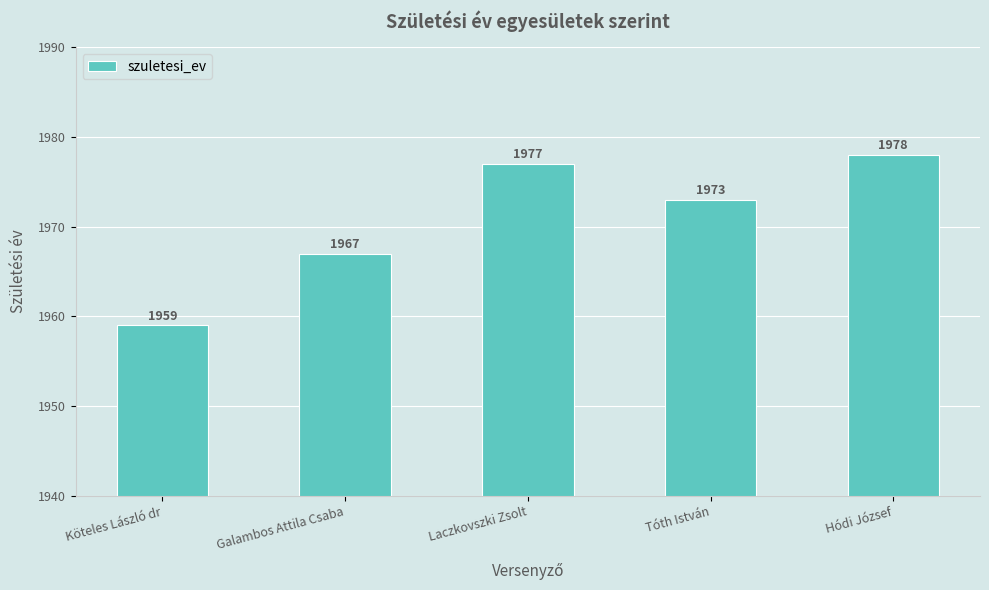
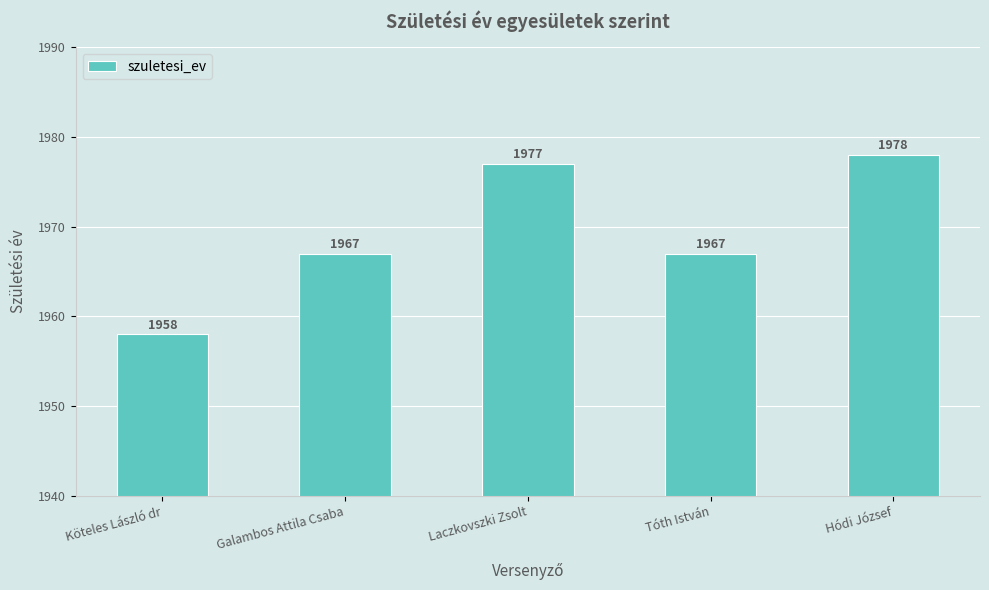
Köteles László dr: 1959 -> 1958
Tóth István: 1973 -> 1967
